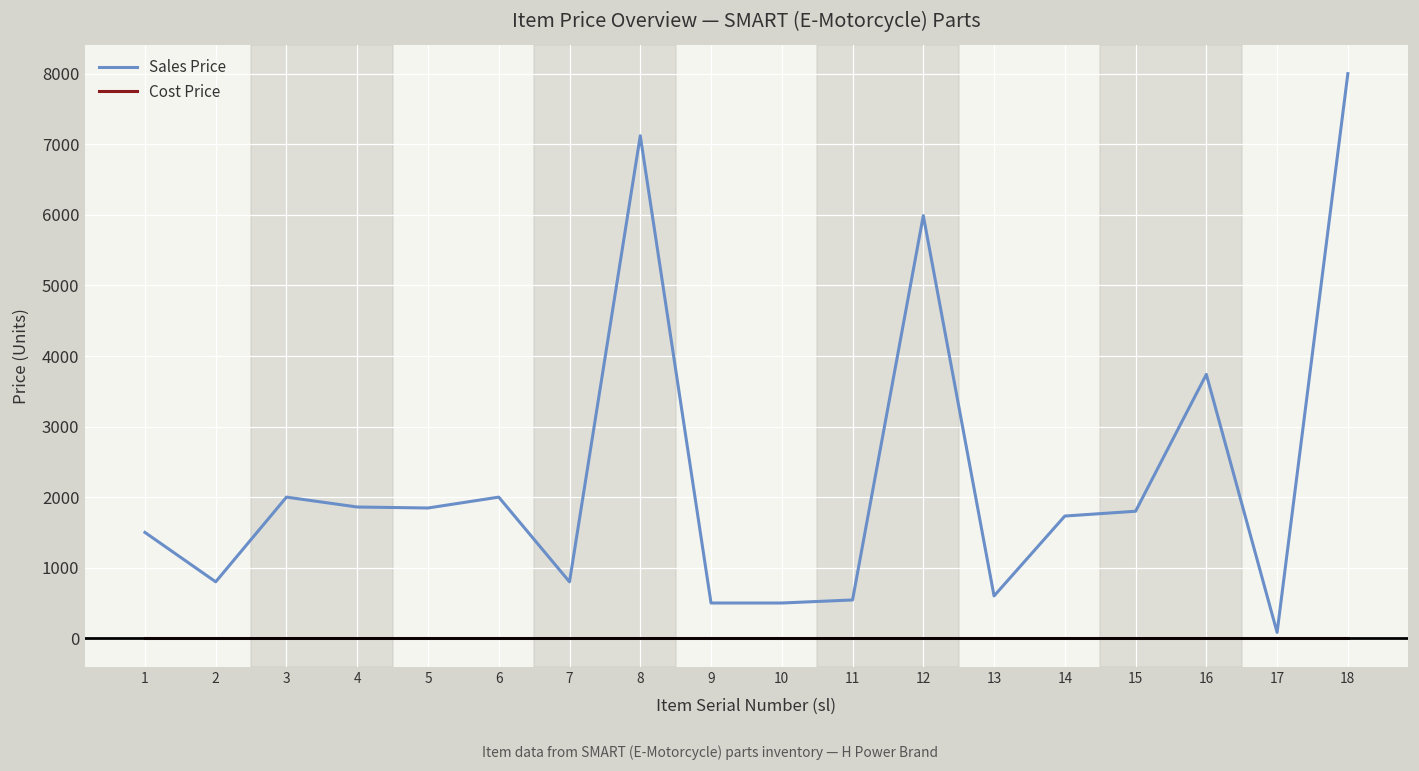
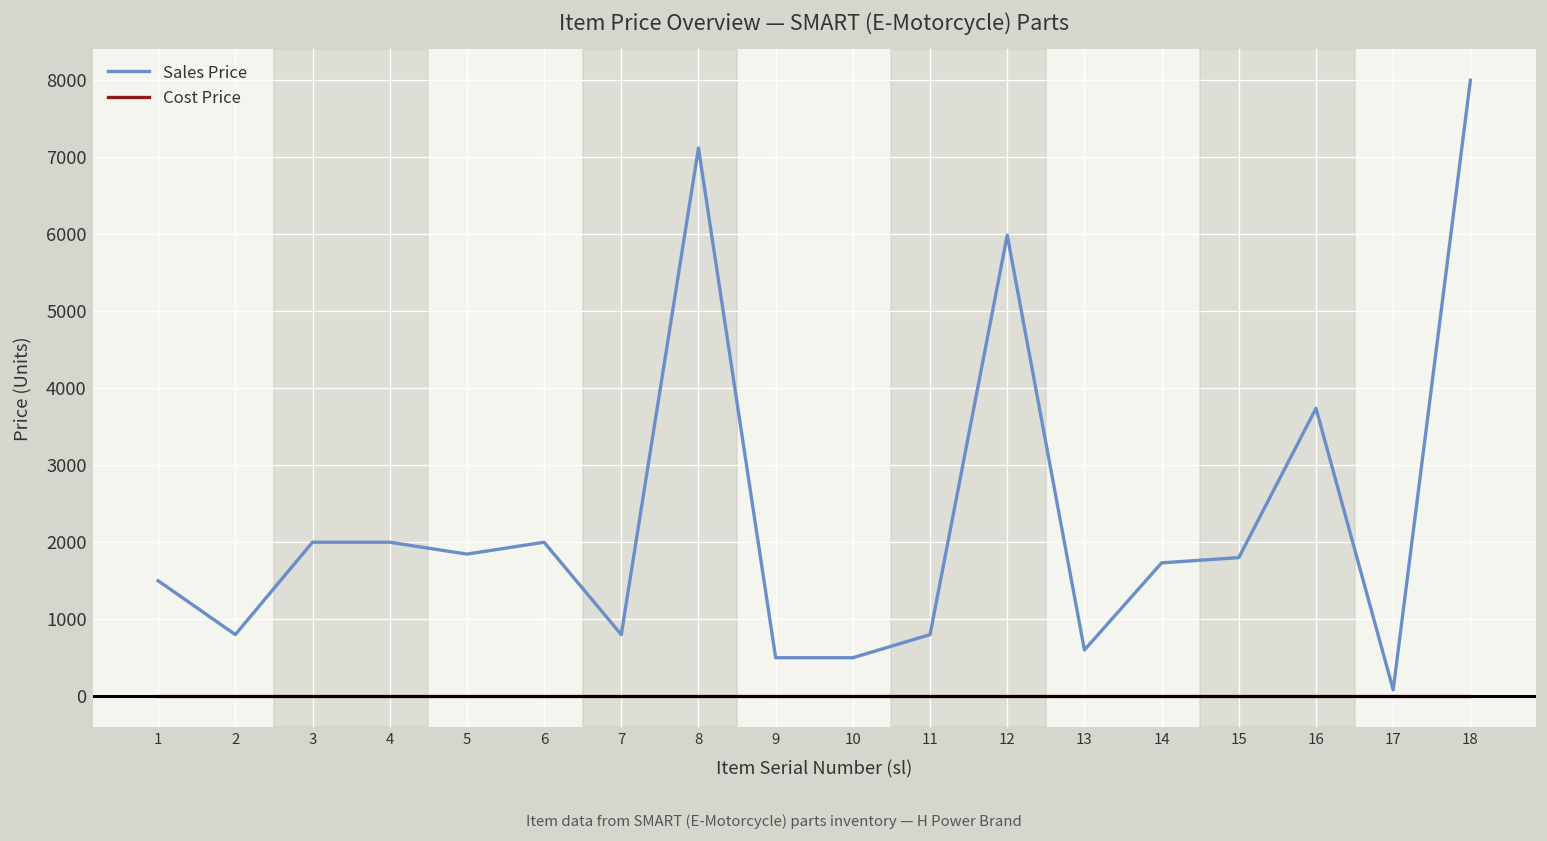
Sales Price, 4: 1900 -> 2000
Sales Price, 11: 500 -> 800
